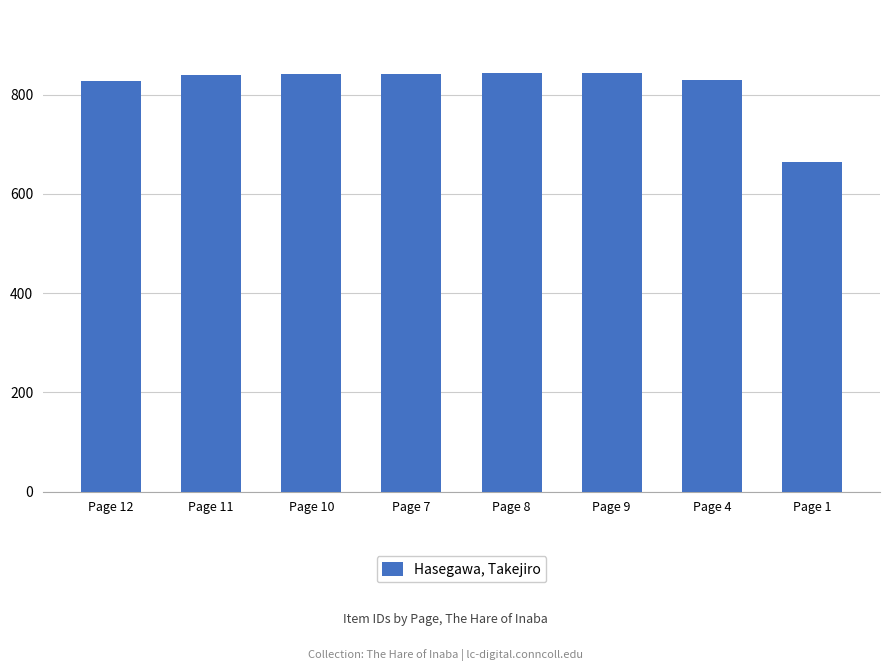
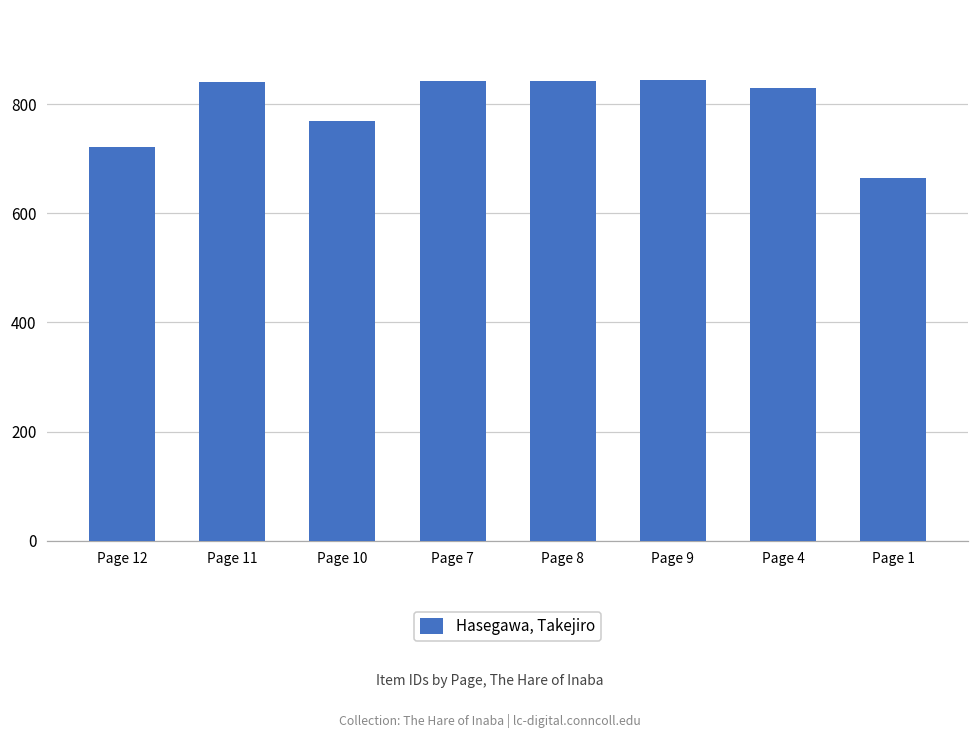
Page 12: 830 -> 720
Page 10: 840 -> 770
